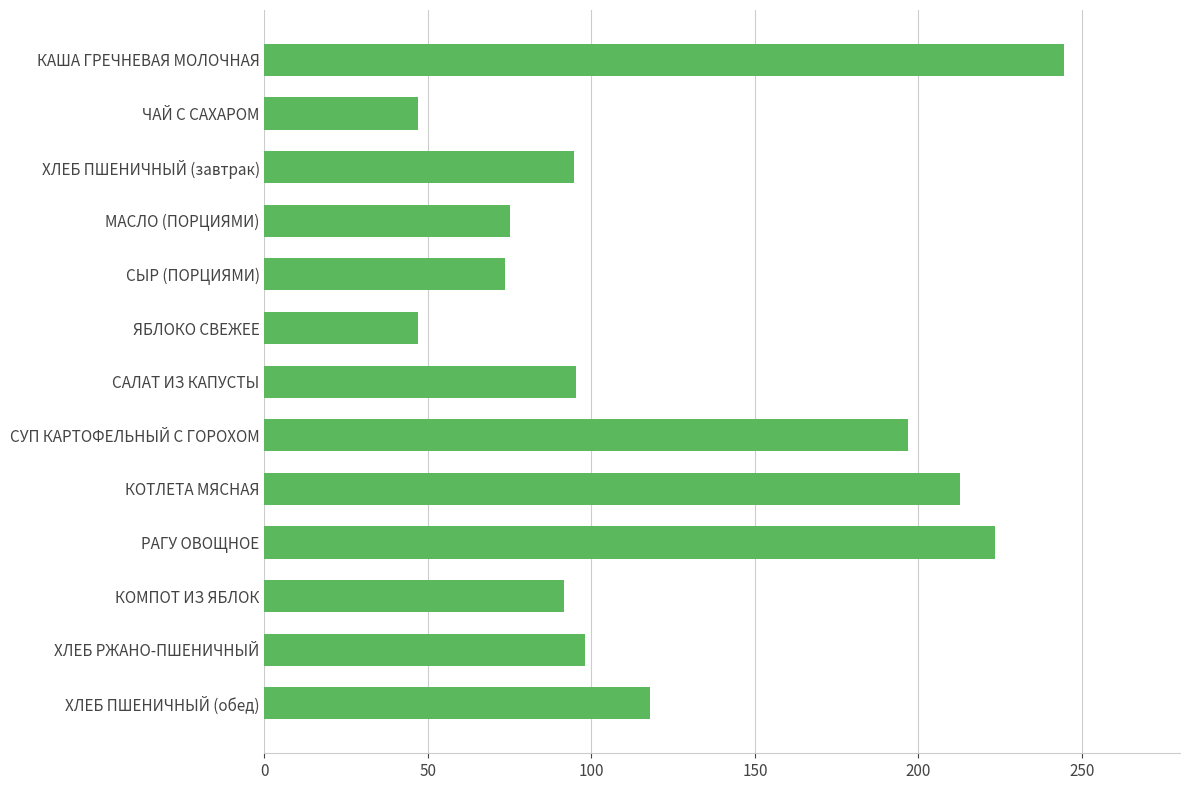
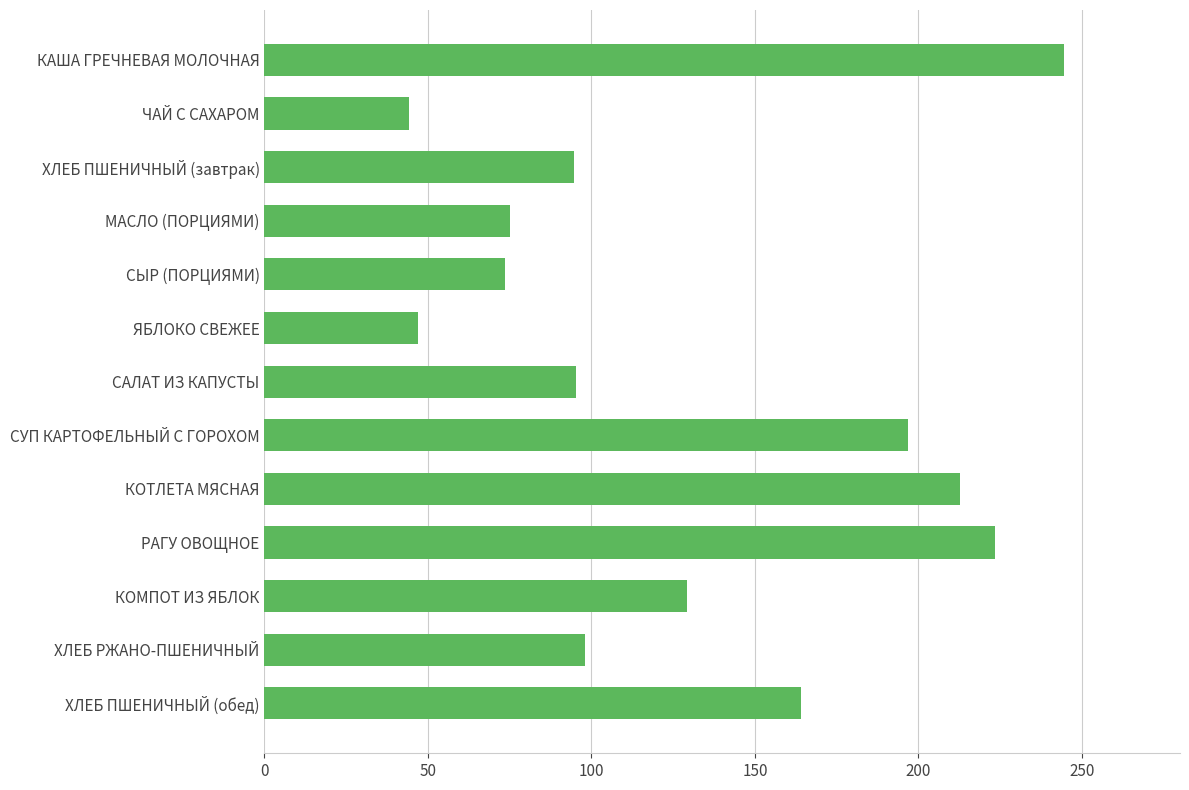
ЧАЙ С САХАРОМ: 47 -> 44
КОМПОТ ИЗ ЯБЛОК: 92 -> 129
ХЛЕБ ПШЕНИЧНЫЙ (обед): 118 -> 164
